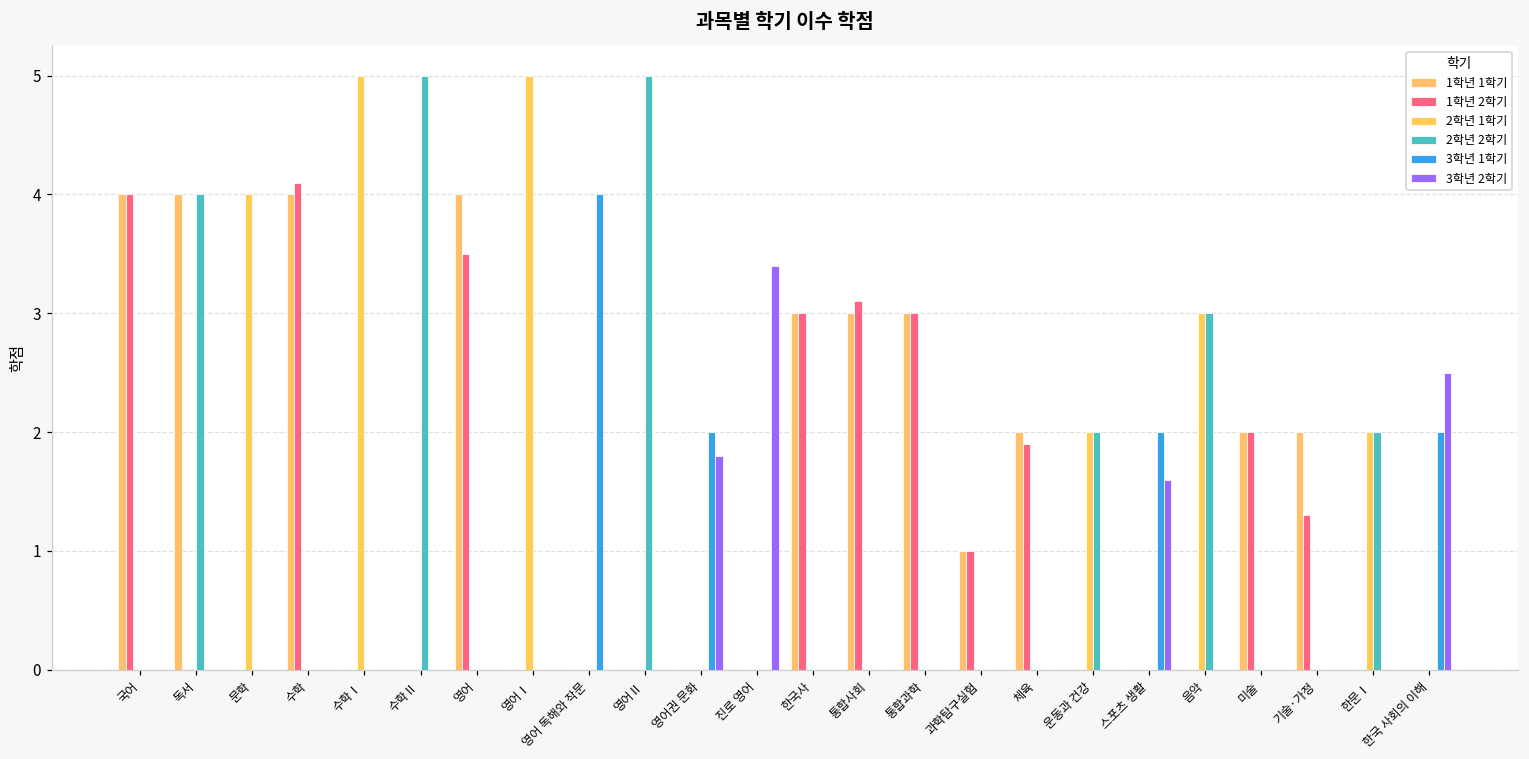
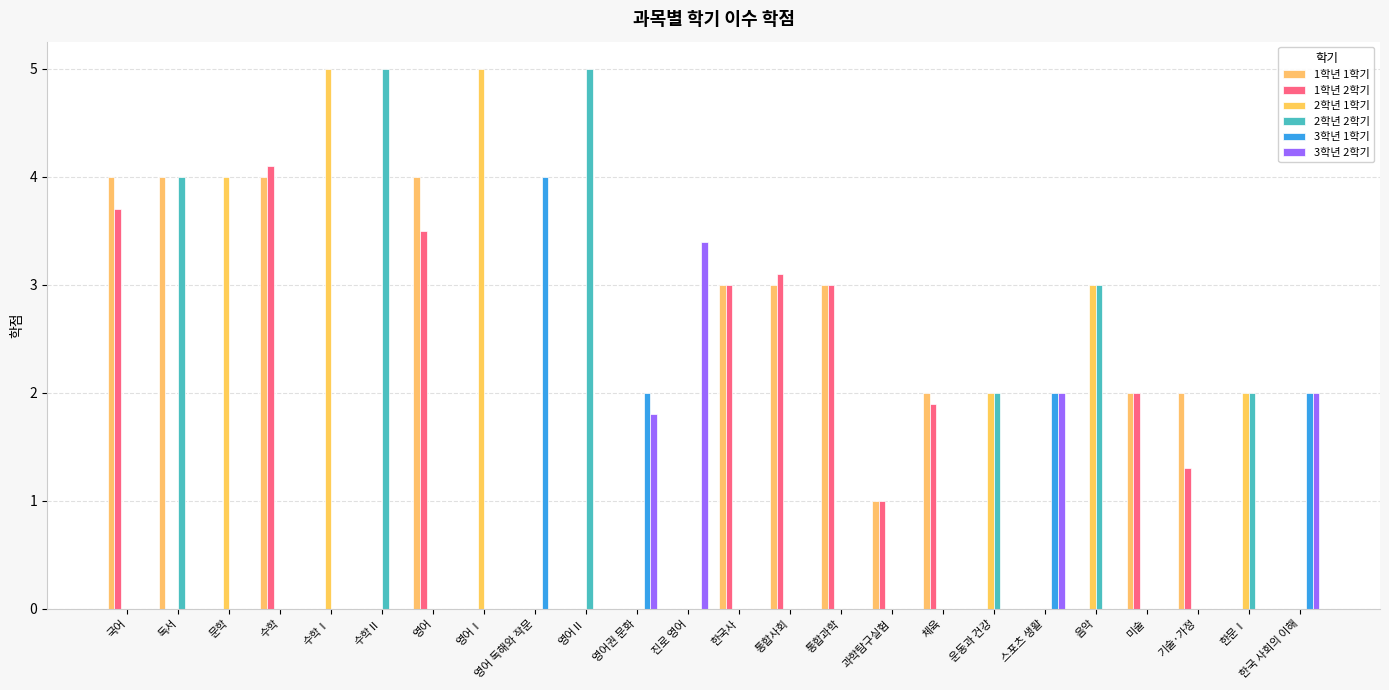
1학년 2학기, 국어: 4.0 -> 3.7
3학년 2학기, 스포츠 생활: 1.6 -> 2.0
3학년 2학기, 한국 사회의 이해: 2.5 -> 2.0
